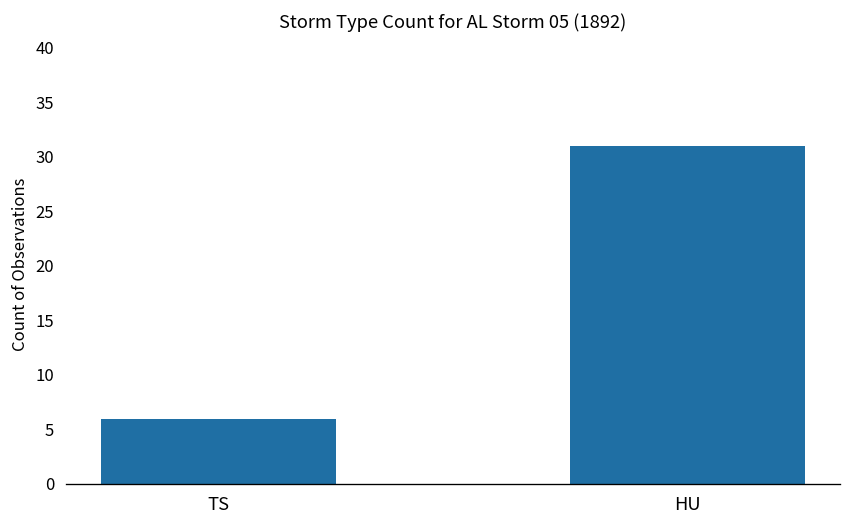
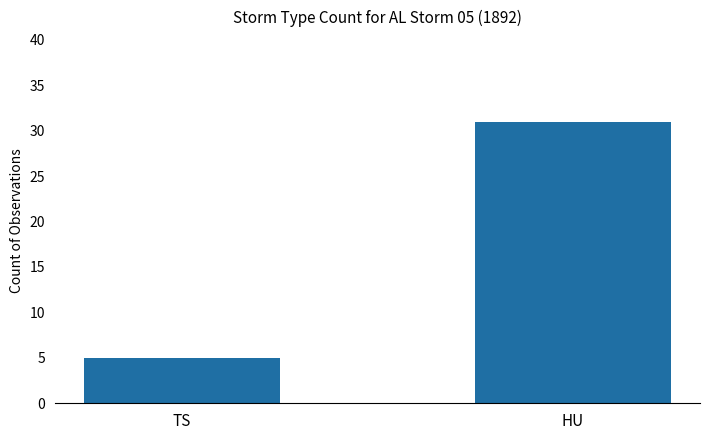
TS: 6 -> 5
